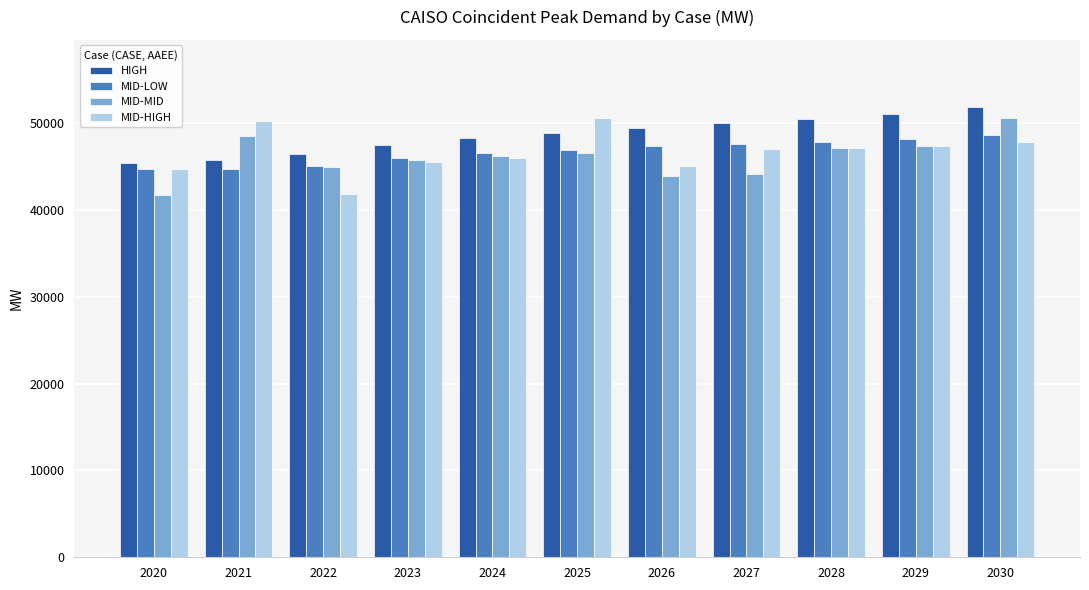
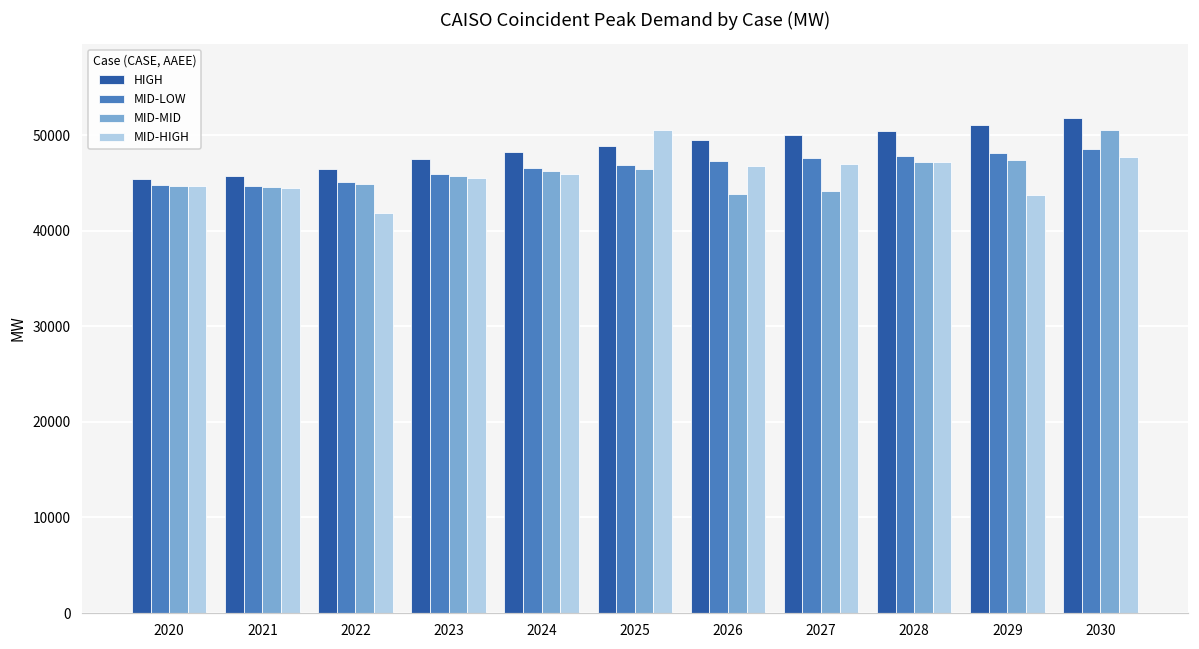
MID-MID, 2020: 42000 -> 45000
MID-MID, 2021: 49000 -> 45000
MID-HIGH, 2021: 50000 -> 44000
MID-HIGH, 2026: 45000 -> 47000
MID-HIGH, 2029: 47000 -> 44000
